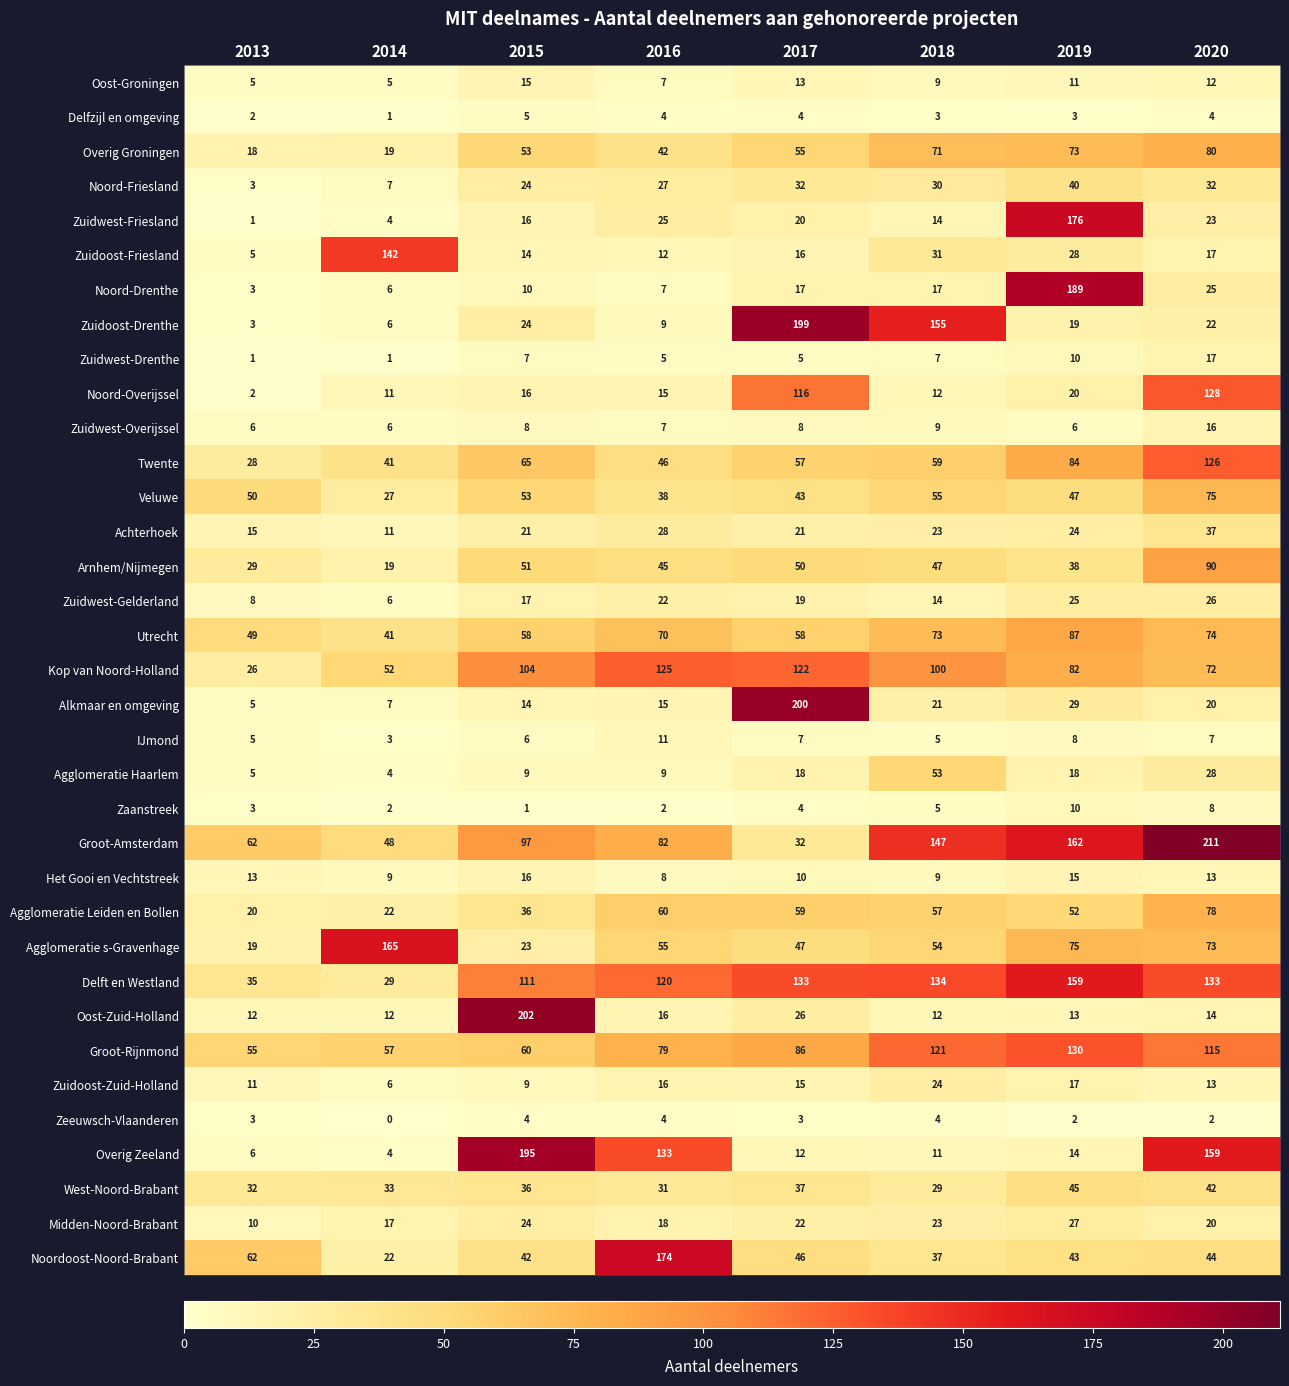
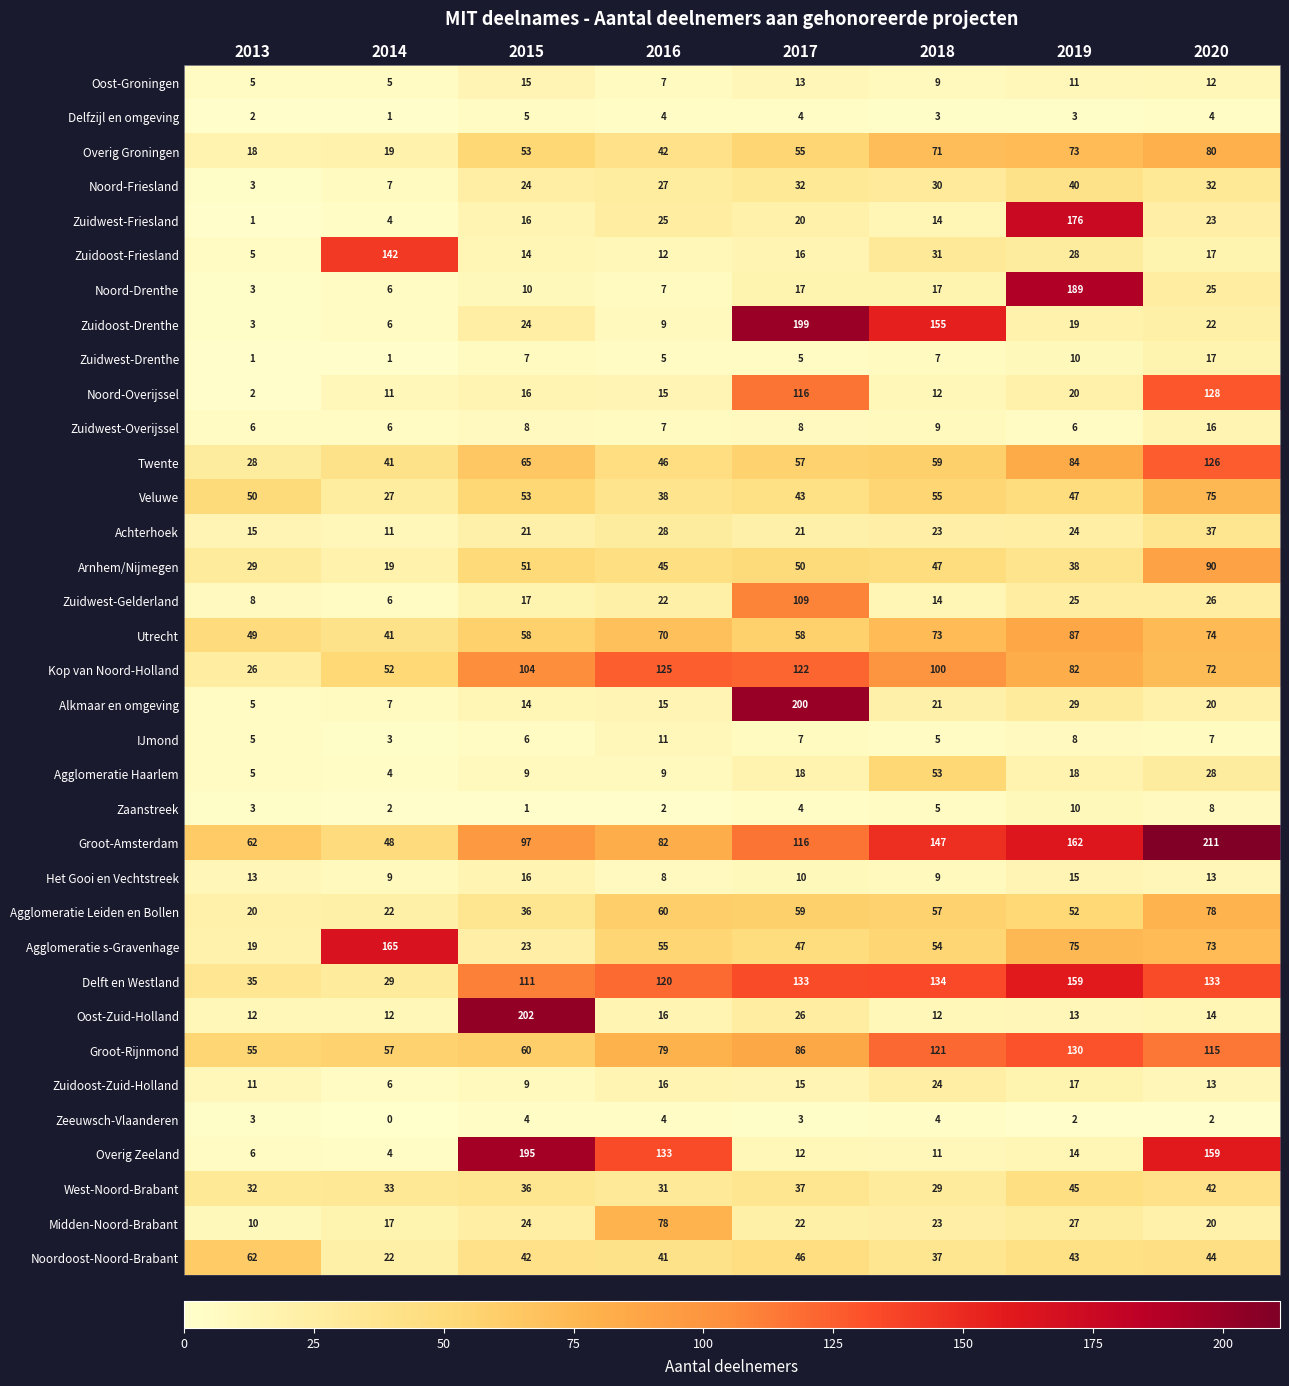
Zuidwest-Gelderland, 2017: 19 -> 109
Groot-Amsterdam, 2017: 32 -> 116
Midden-Noord-Brabant, 2016: 18 -> 78
Noordoost-Noord-Brabant, 2016: 174 -> 41
